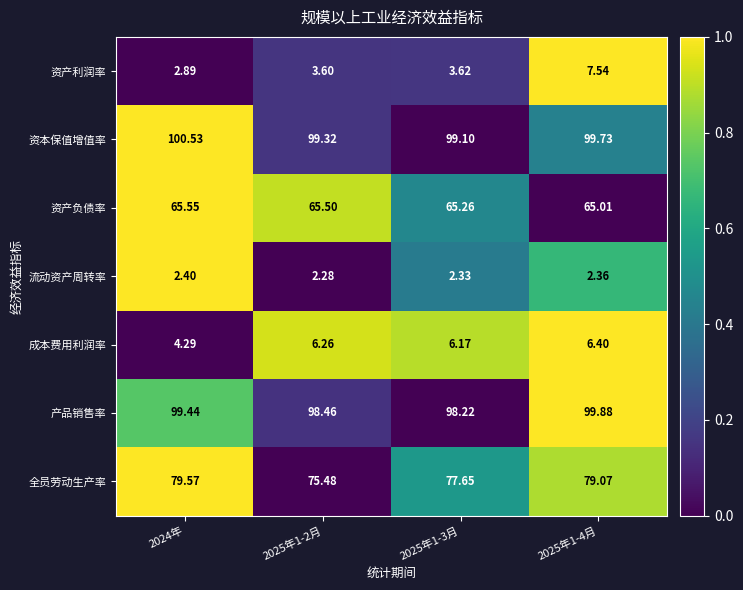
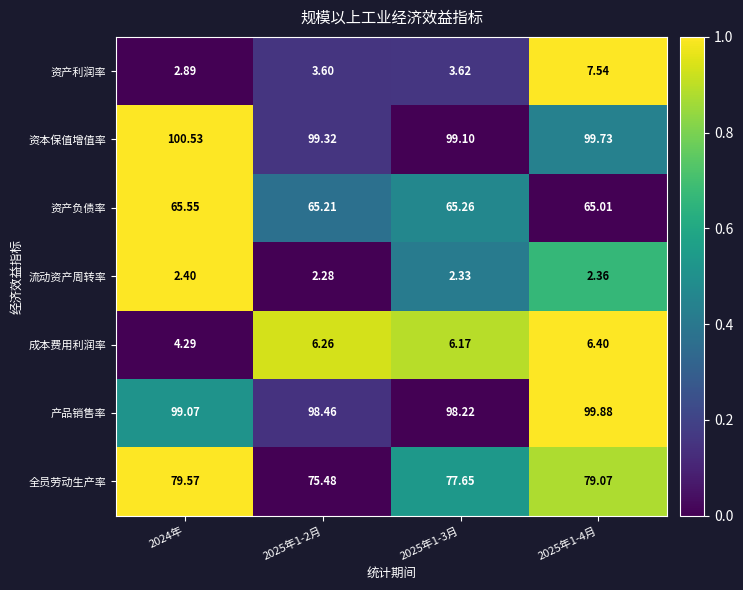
资产负债率, 2025年1-2月: 65.50 -> 65.21
产品销售率, 2024年: 99.44 -> 99.07
